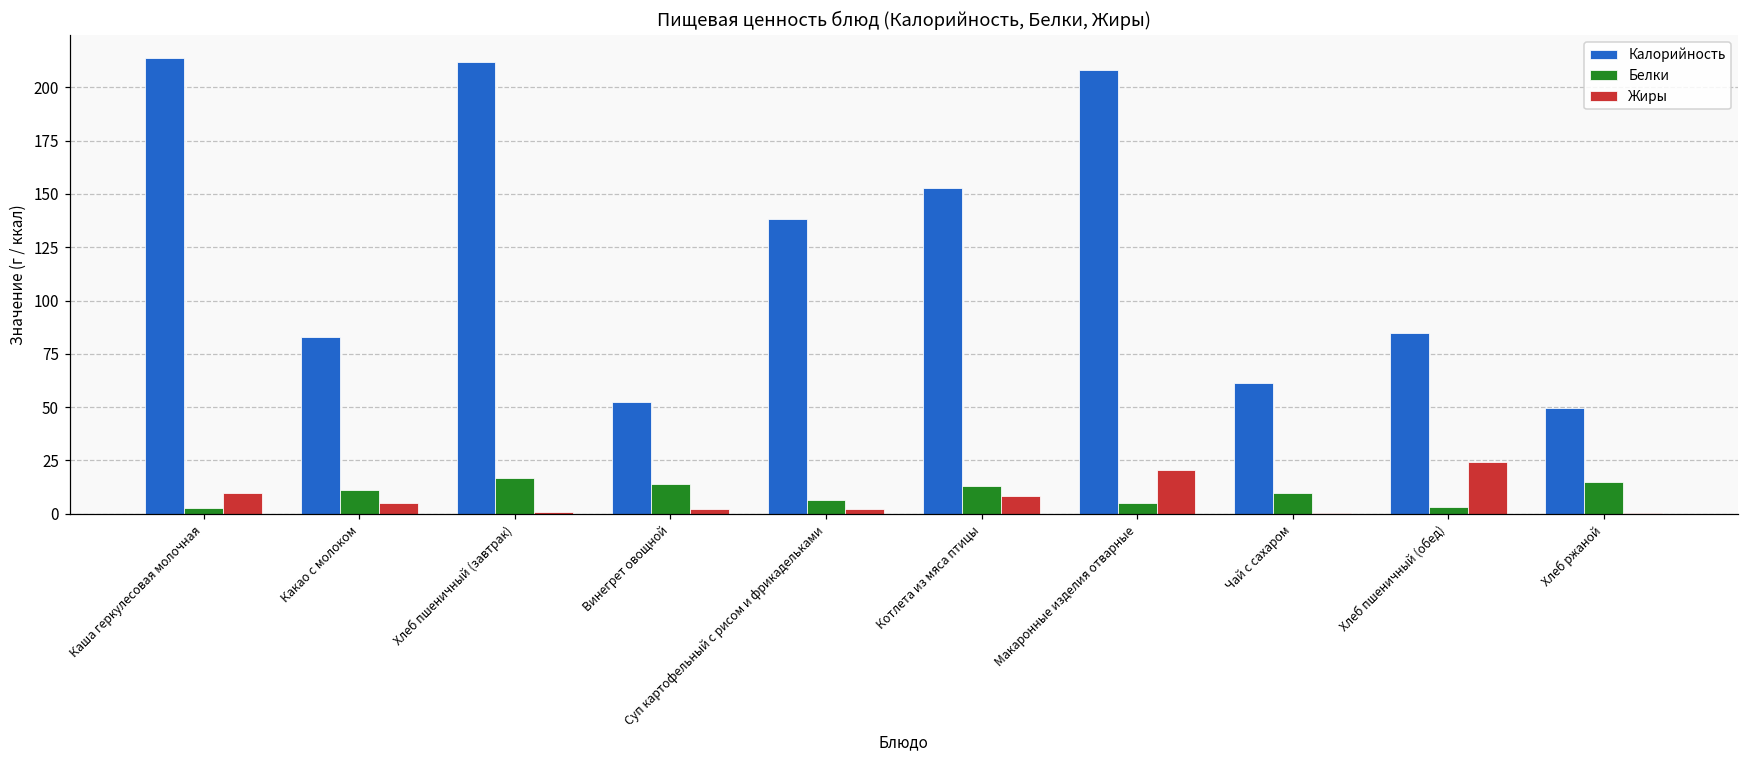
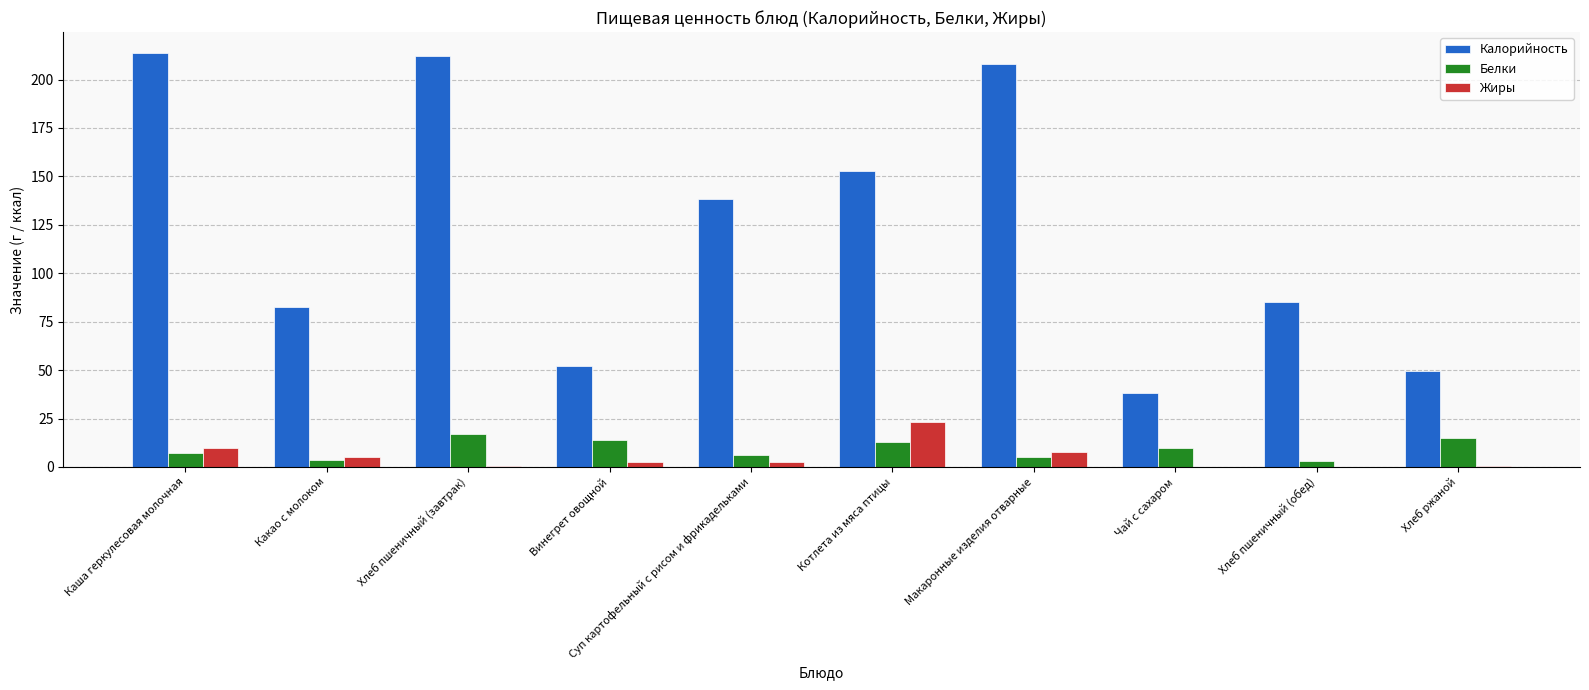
Белки, Каша геркулесовая молочная: 3 -> 7
Белки, Какао с молоком: 11 -> 4
Жиры, Котлета из мяса птицы: 8 -> 23
Жиры, Макаронные изделия отварные: 20 -> 8
Калорийность, Чай с сахаром: 61 -> 38
Жиры, Хлеб пшеничный (обед): 24 -> 0
